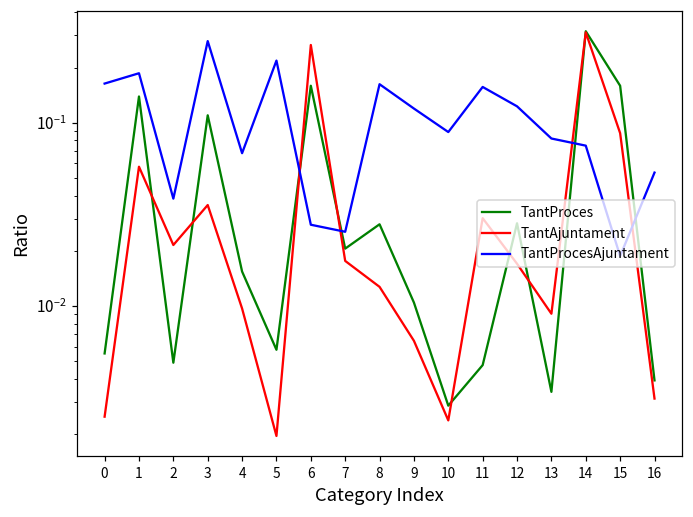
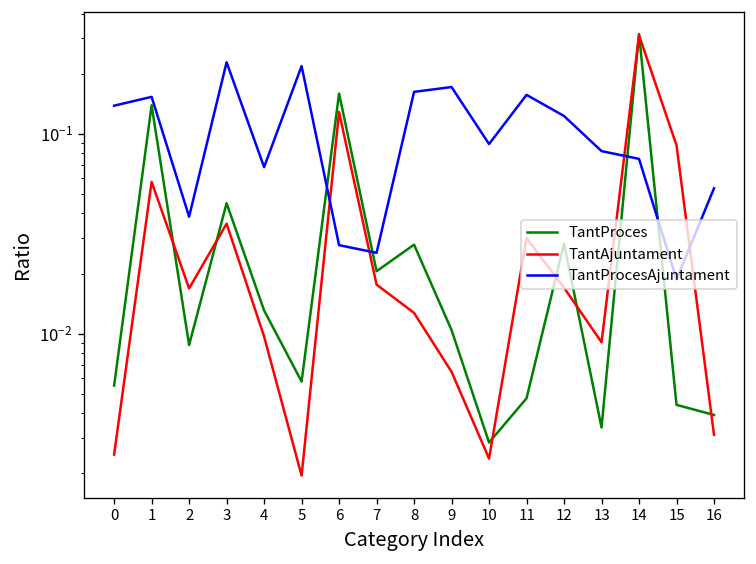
TantProcesAjuntament, 0: 0.16 -> 0.14
TantProcesAjuntament, 1: 0.19 -> 0.15
TantProces, 2: 0.0049 -> 0.009
TantAjuntament, 2: 0.022 -> 0.017
TantProces, 3: 0.11 -> 0.045
TantProcesAjuntament, 3: 0.28 -> 0.23
TantProces, 4: 0.015 -> 0.013
TantAjuntament, 6: 0.27 -> 0.13
TantProcesAjuntament, 9: 0.12 -> 0.17
TantProces, 15: 0.16 -> 0.0044
